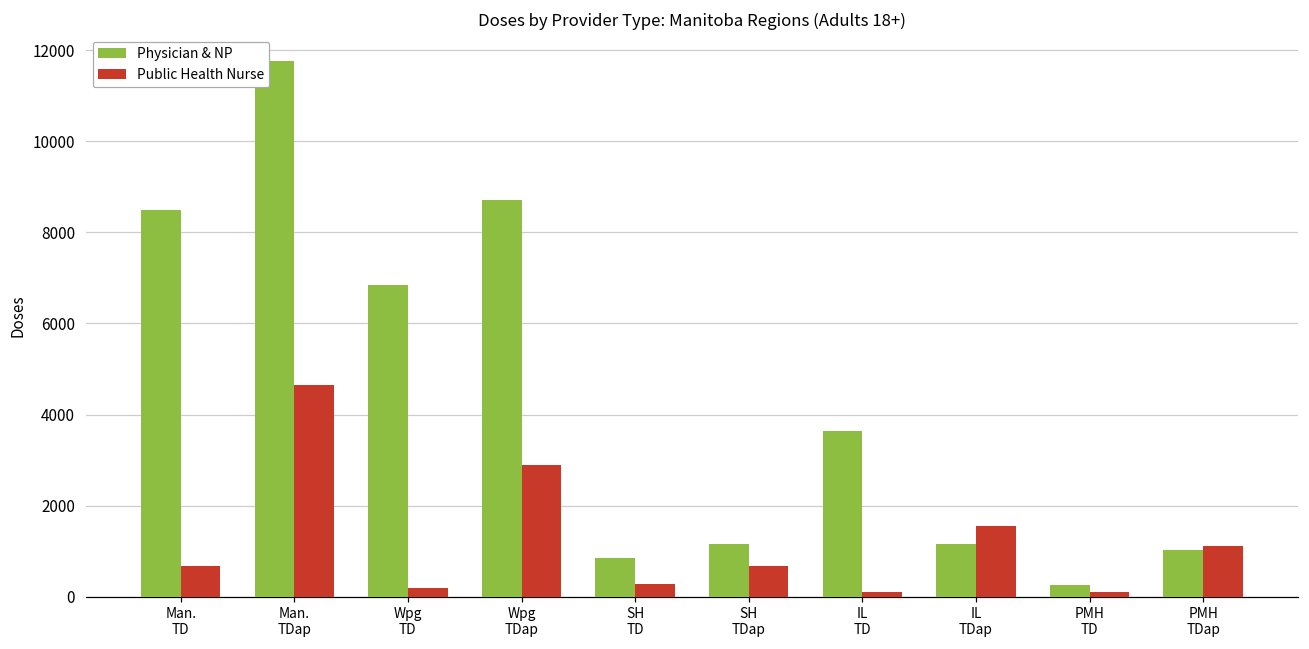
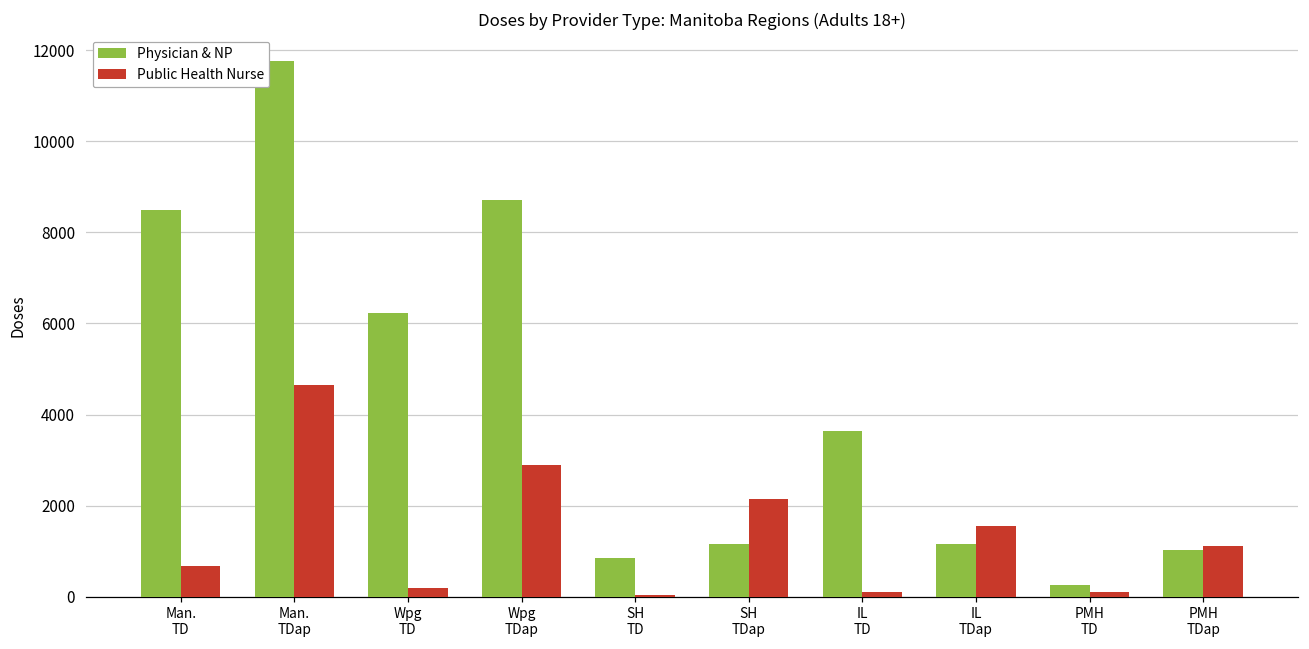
Physician & NP, Wpg TD: 6900 -> 6200
Public Health Nurse, SH TD: 300 -> 0
Public Health Nurse, SH TDap: 700 -> 2100
